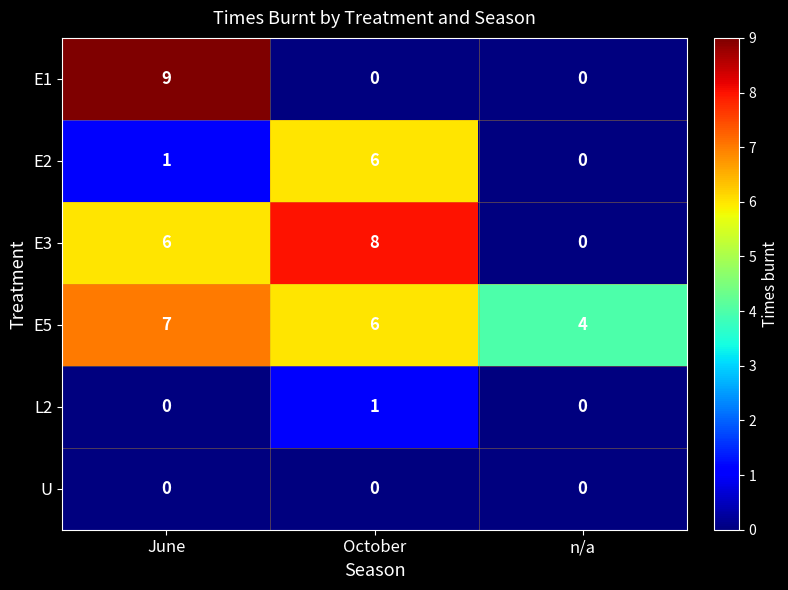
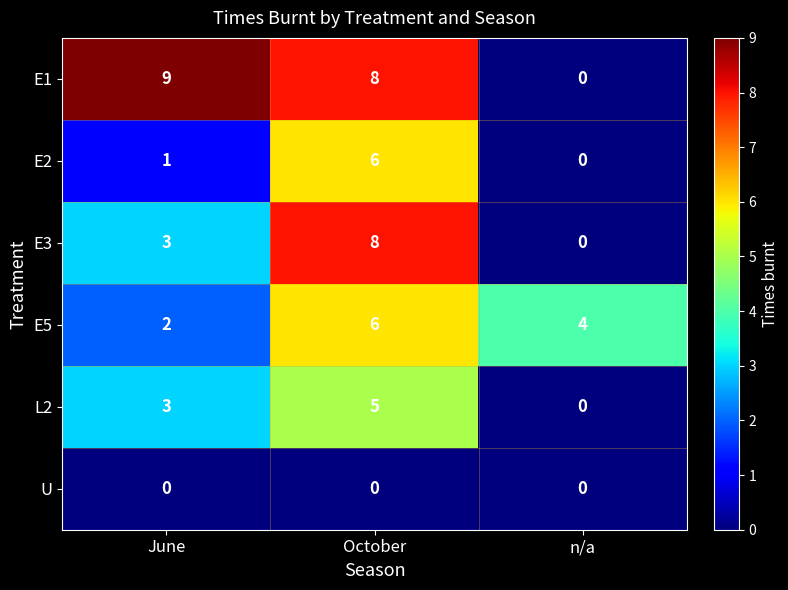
E1, October: 0 -> 8
E3, June: 6 -> 3
E5, June: 7 -> 2
L2, June: 0 -> 3
L2, October: 1 -> 5
